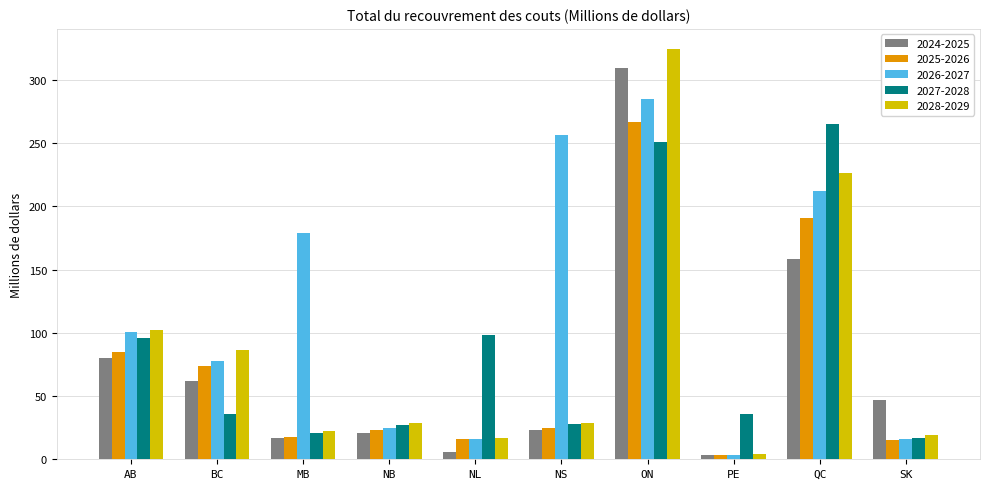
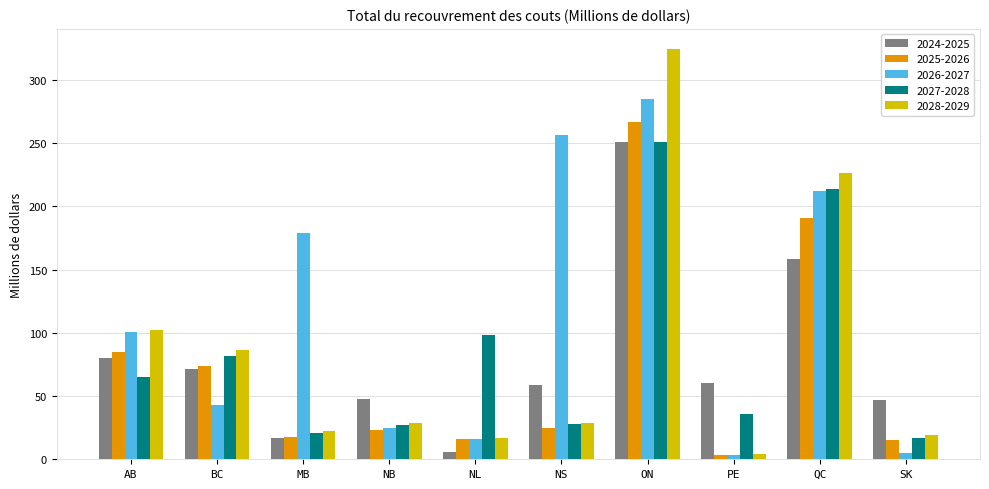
2027-2028, AB: 96 -> 65
2024-2025, BC: 62 -> 71
2026-2027, BC: 78 -> 43
2027-2028, BC: 36 -> 82
2024-2025, NB: 21 -> 48
2024-2025, NS: 23 -> 59
2024-2025, ON: 309 -> 251
2024-2025, PE: 3 -> 60
2027-2028, QC: 265 -> 214
2026-2027, SK: 16 -> 5
